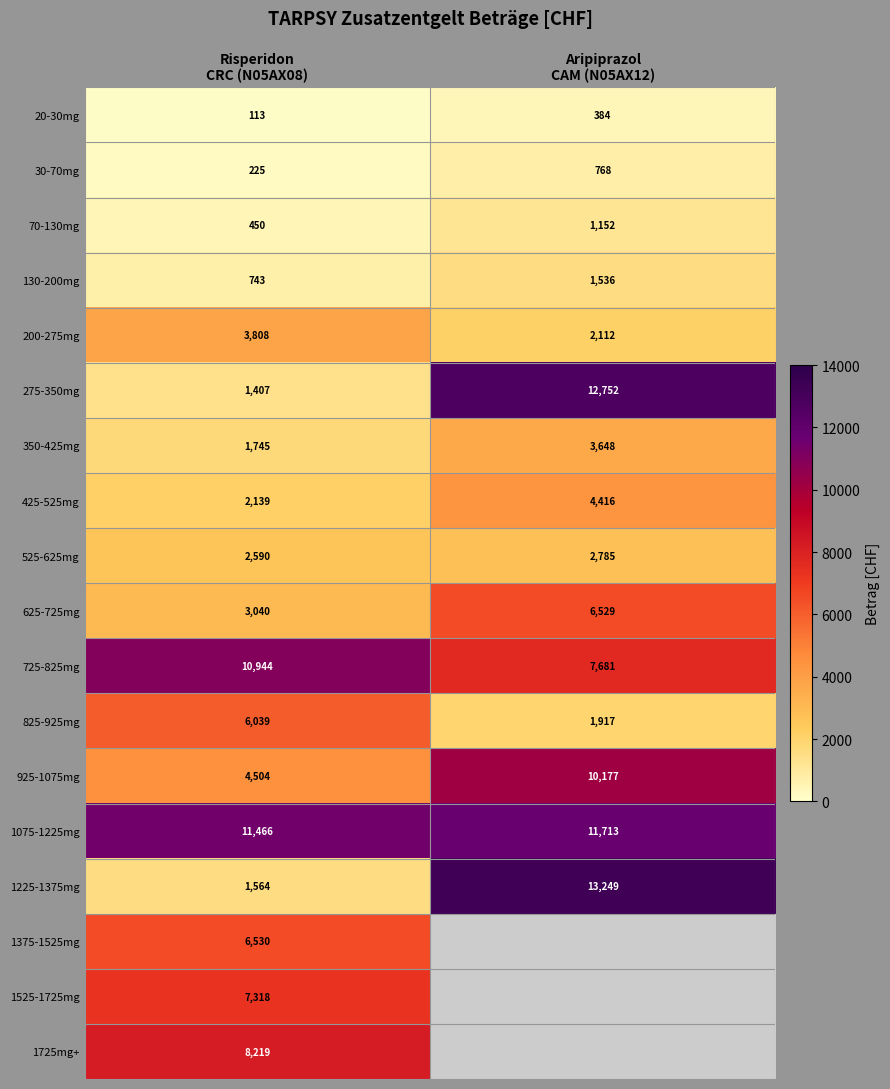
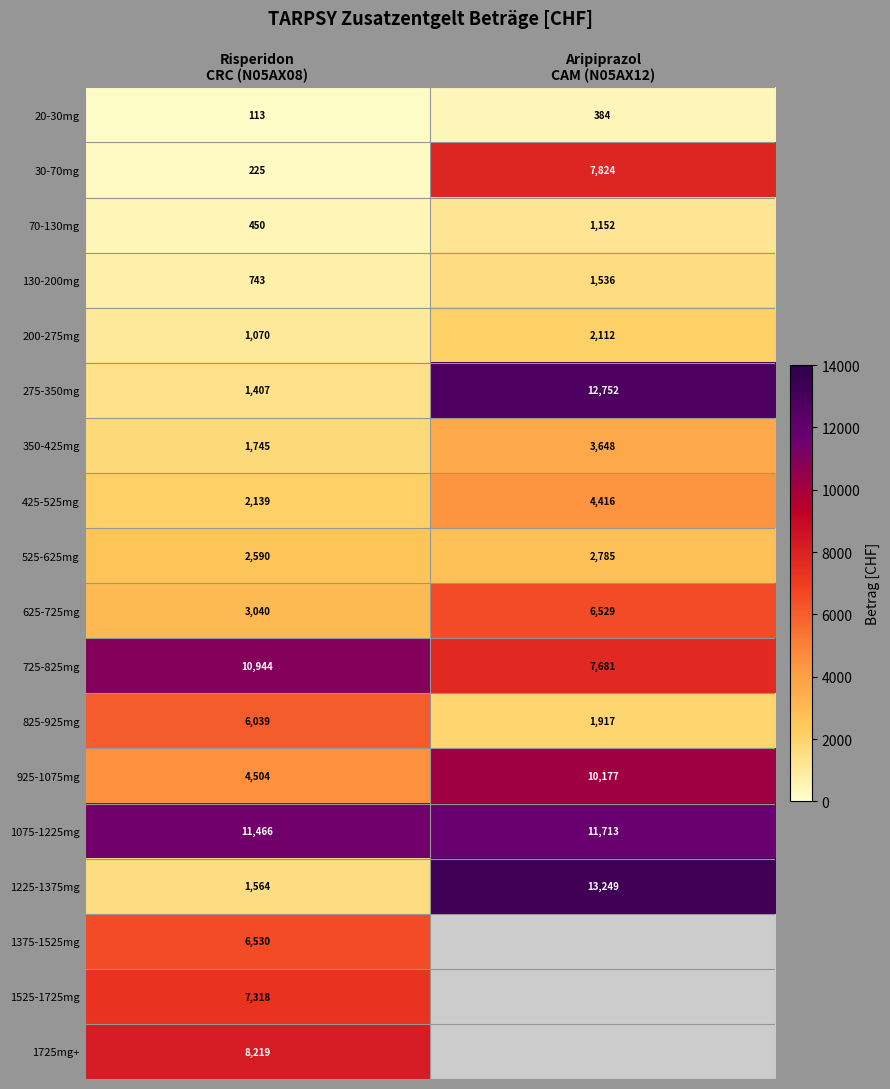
30-70mg, Aripiprazol CAM (N05AX12): 768 -> 7,824
200-275mg, Risperidon CRC (N05AX08): 3,808 -> 1,070
